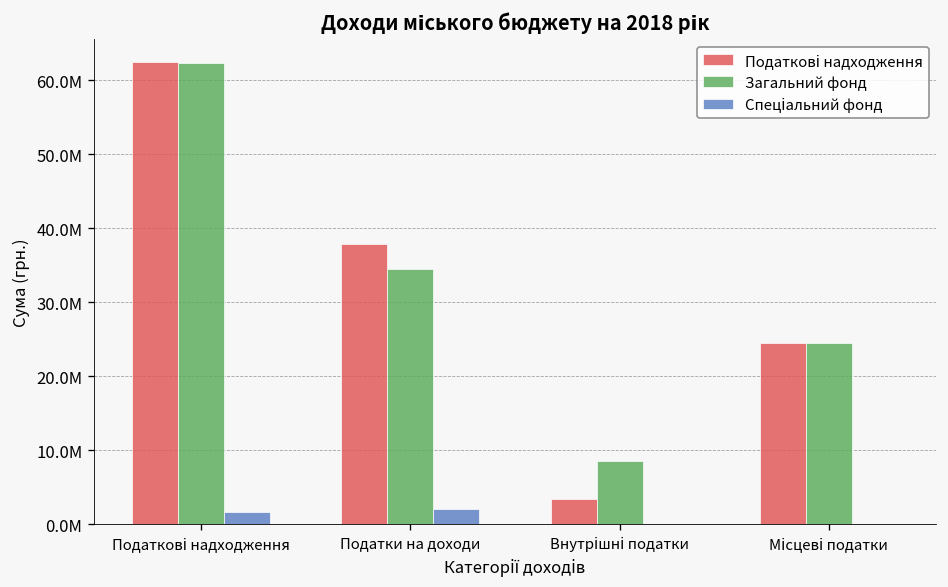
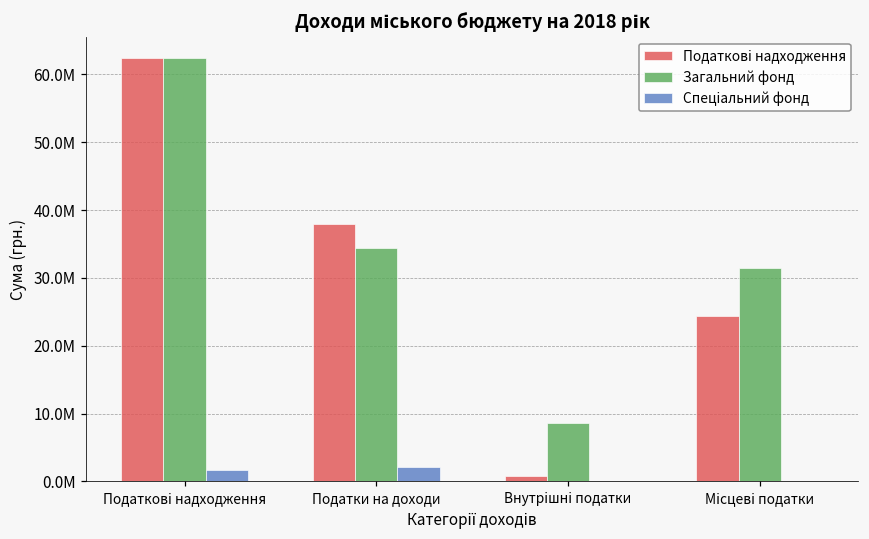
Податкові надходження, Внутрішні податки: 3000000 -> 1000000
Загальний фонд, Місцеві податки: 24000000 -> 31000000
